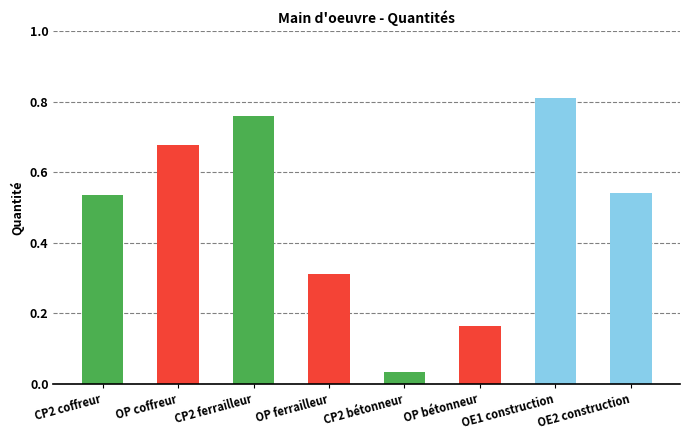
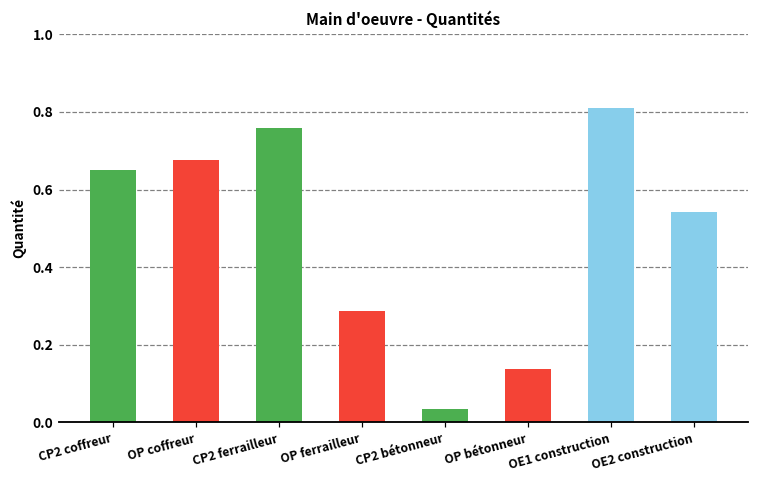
CP2 coffreur: 0.54 -> 0.65
OP ferrailleur: 0.31 -> 0.29
OP bétonneur: 0.17 -> 0.14
